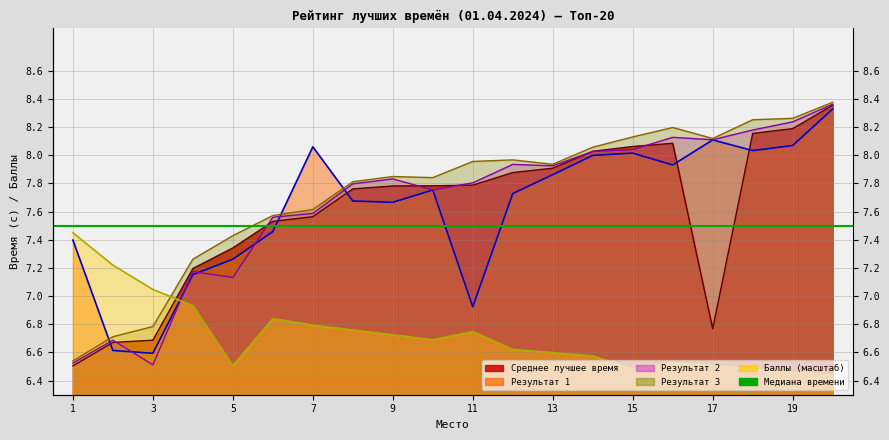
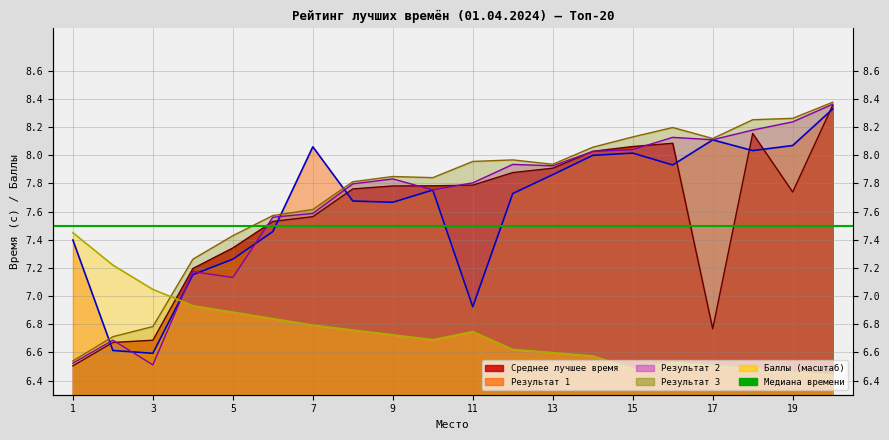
Баллы (масштаб), 5: 6.51 -> 6.89
Среднее лучшее время, 19: 8.19 -> 7.74
